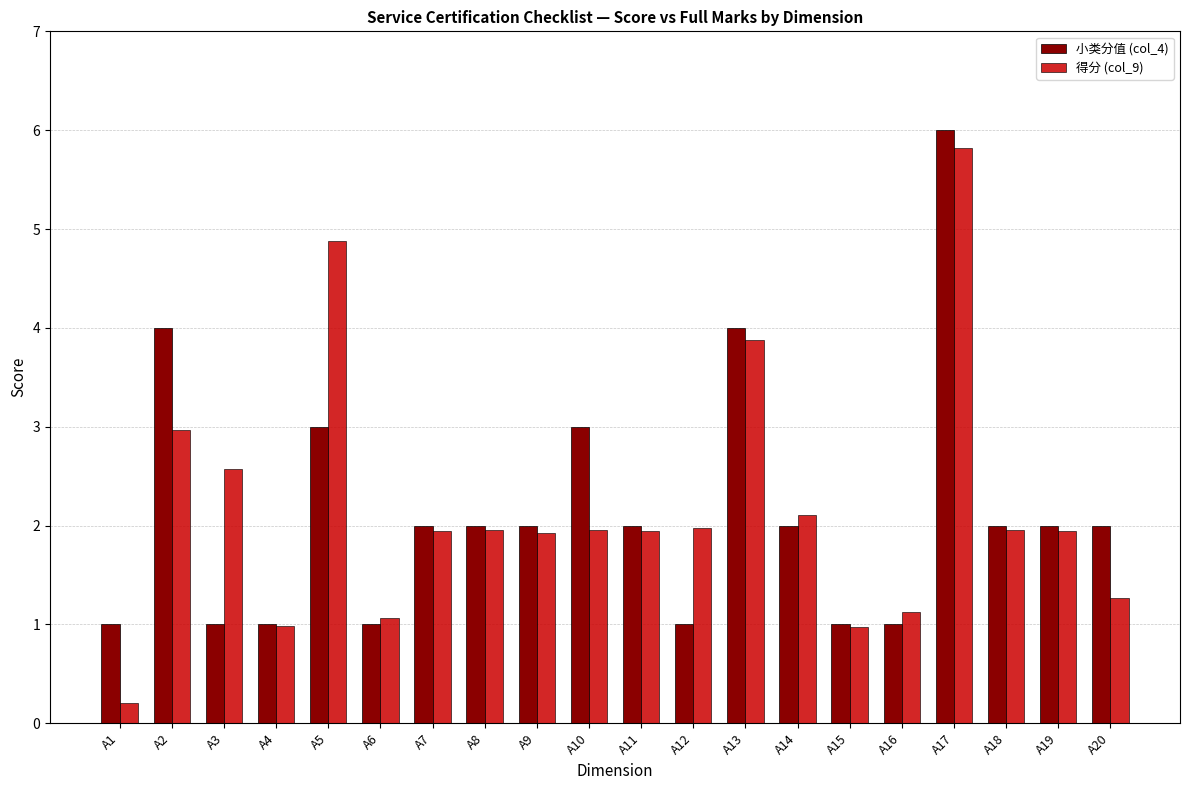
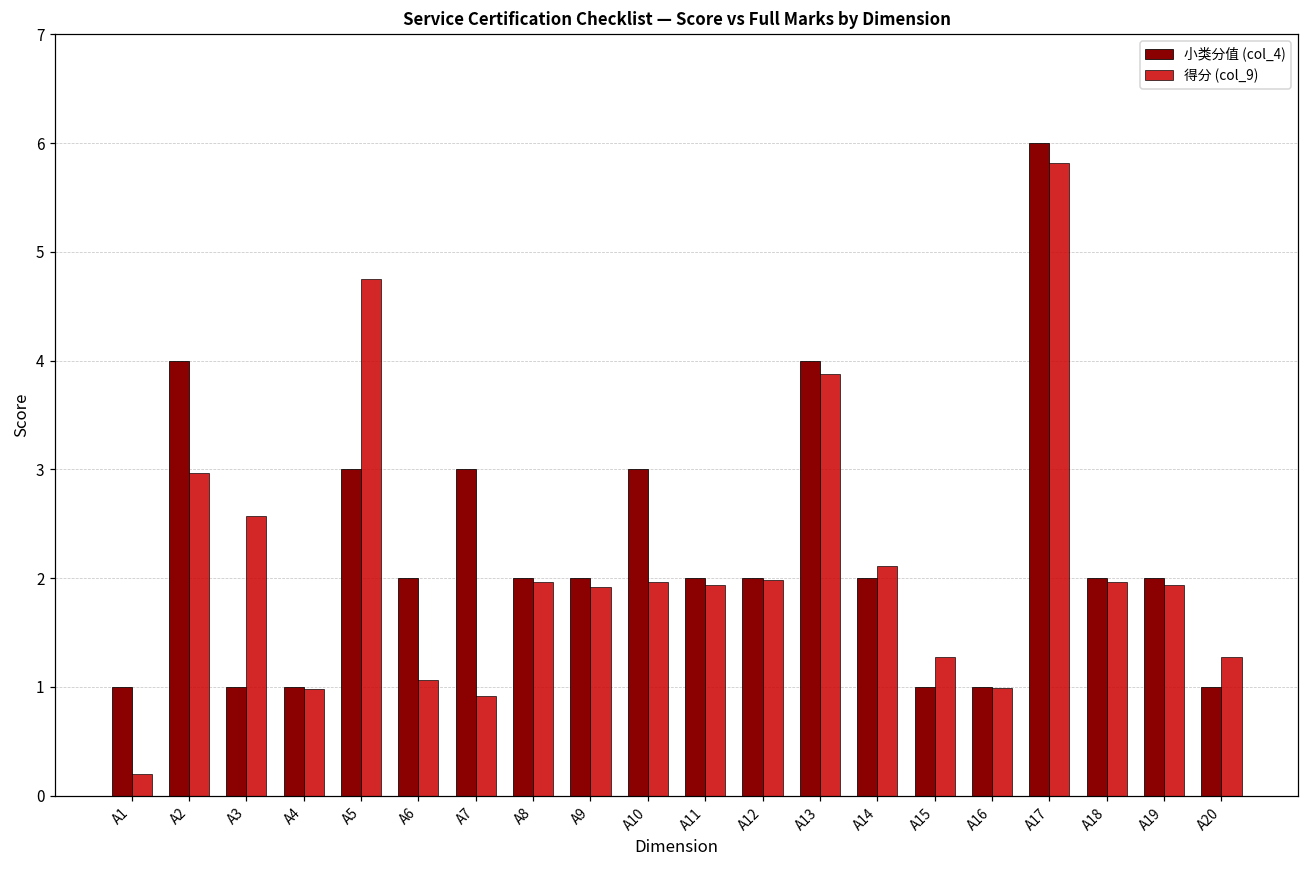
得分 (col_9), A5: 4.9 -> 4.8
小类分值 (col_4), A6: 1 -> 2
小类分值 (col_4), A7: 2 -> 3
得分 (col_9), A7: 1.9 -> 0.9
小类分值 (col_4), A12: 1 -> 2
得分 (col_9), A15: 1.0 -> 1.3
得分 (col_9), A16: 1.1 -> 1.0
小类分值 (col_4), A20: 2 -> 1
